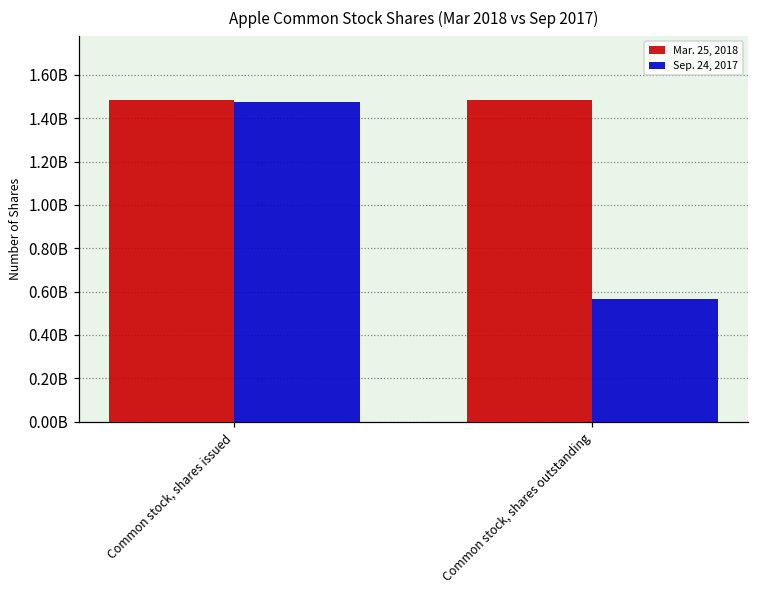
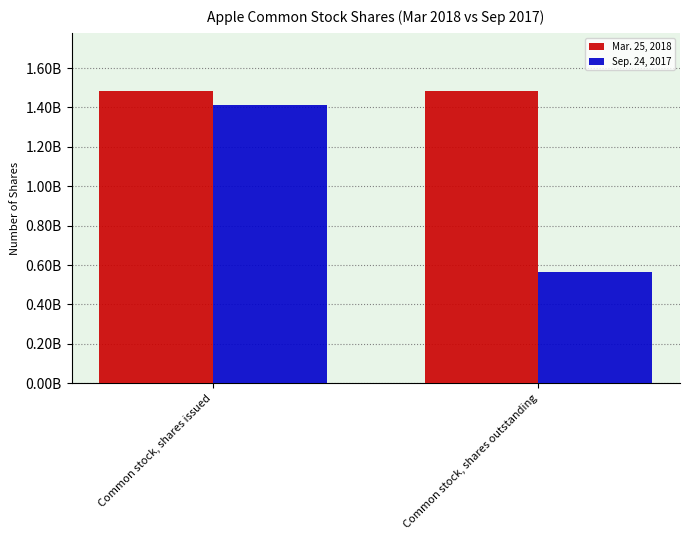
Sep. 24, 2017, Common stock, shares issued: 1470000000 -> 1410000000
